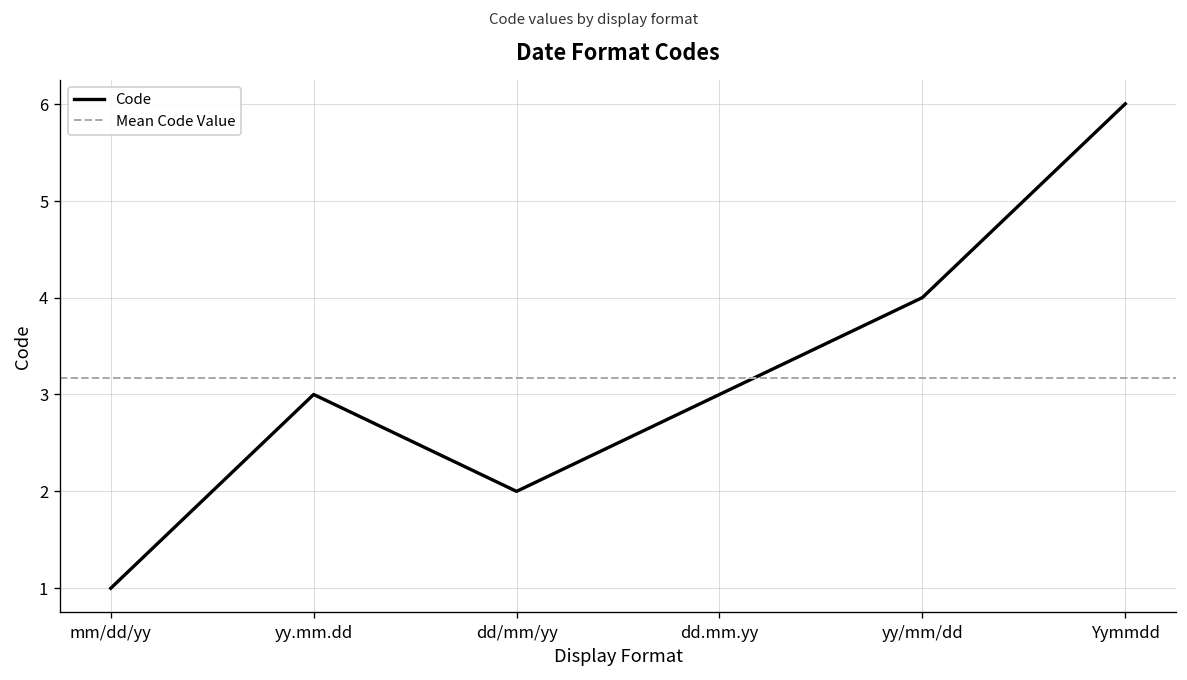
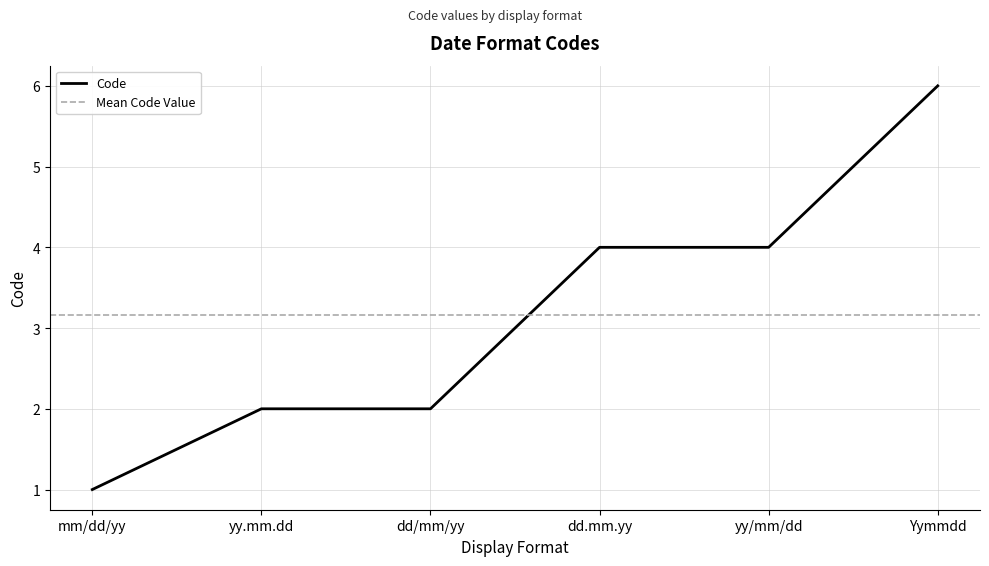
yy.mm.dd: 3 -> 2
dd.mm.yy: 3 -> 4
